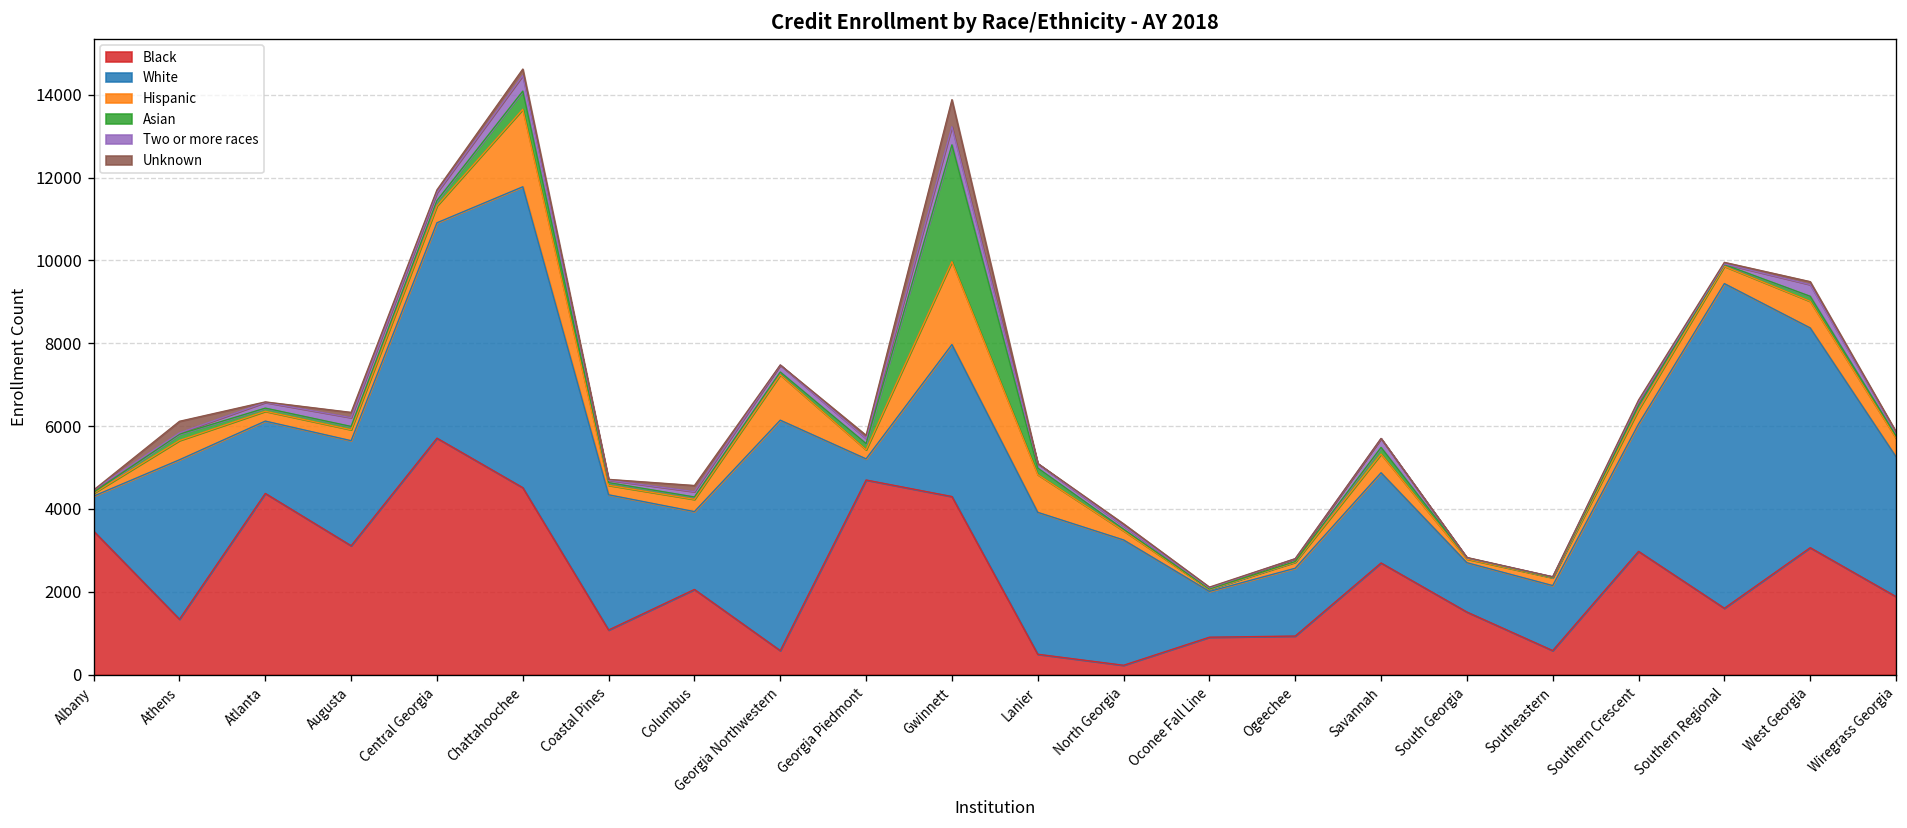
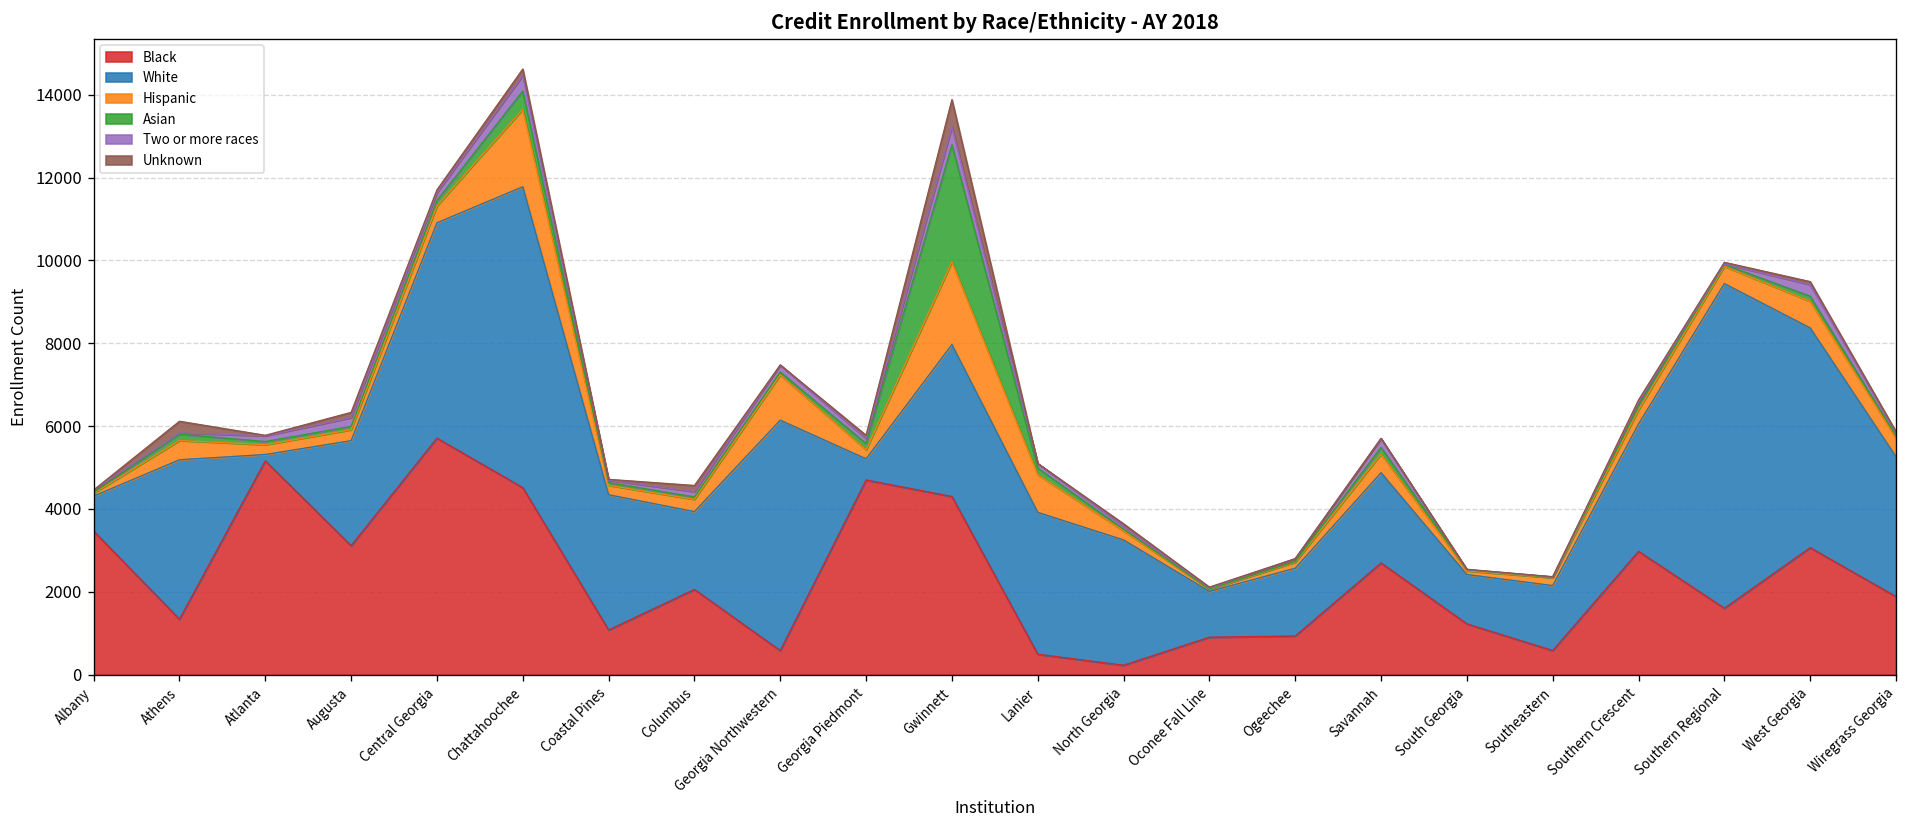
Black, Atlanta: 4400 -> 5200
White, Atlanta: 1700 -> 200
Black, South Georgia: 1500 -> 1200
